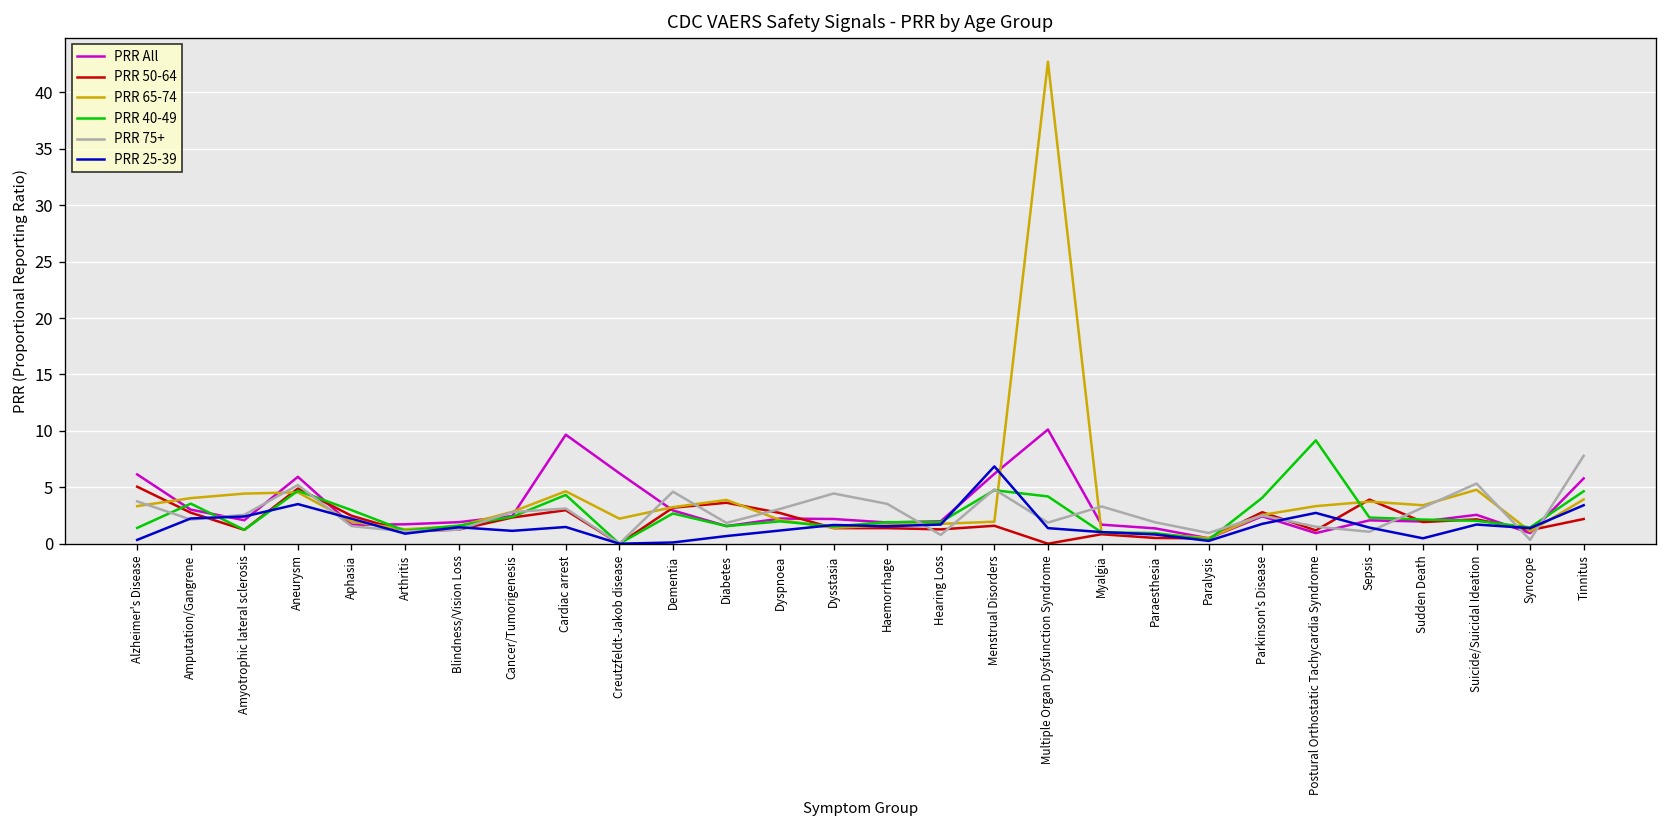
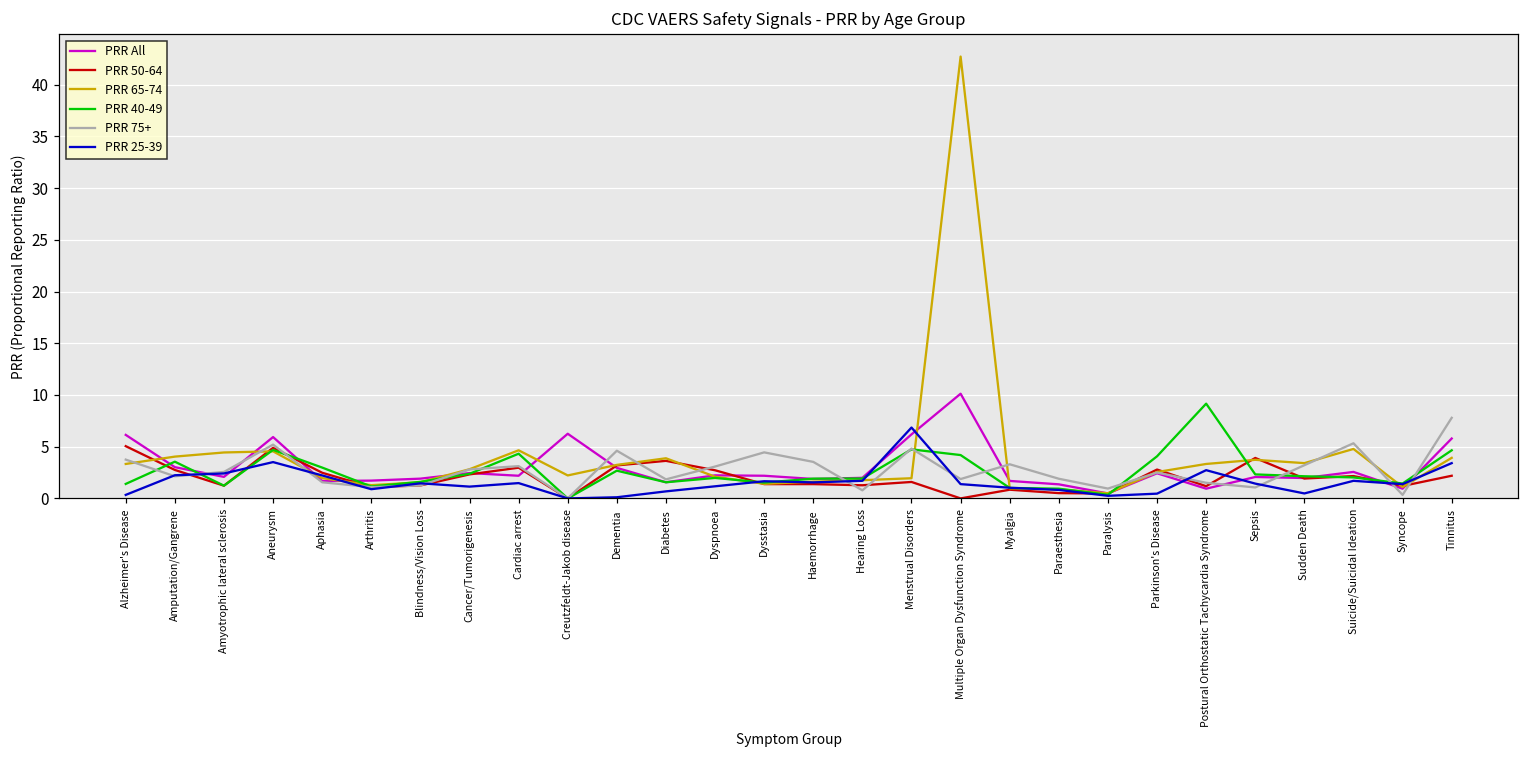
PRR All, Cardiac arrest: 10 -> 2
PRR 25-39, Parkinson's Disease: 2 -> 0
